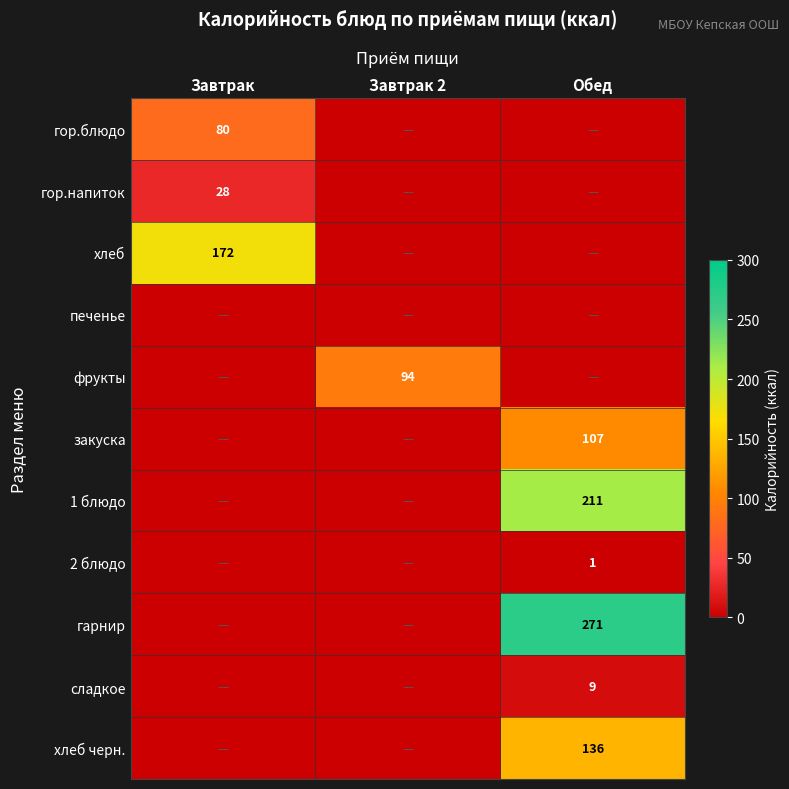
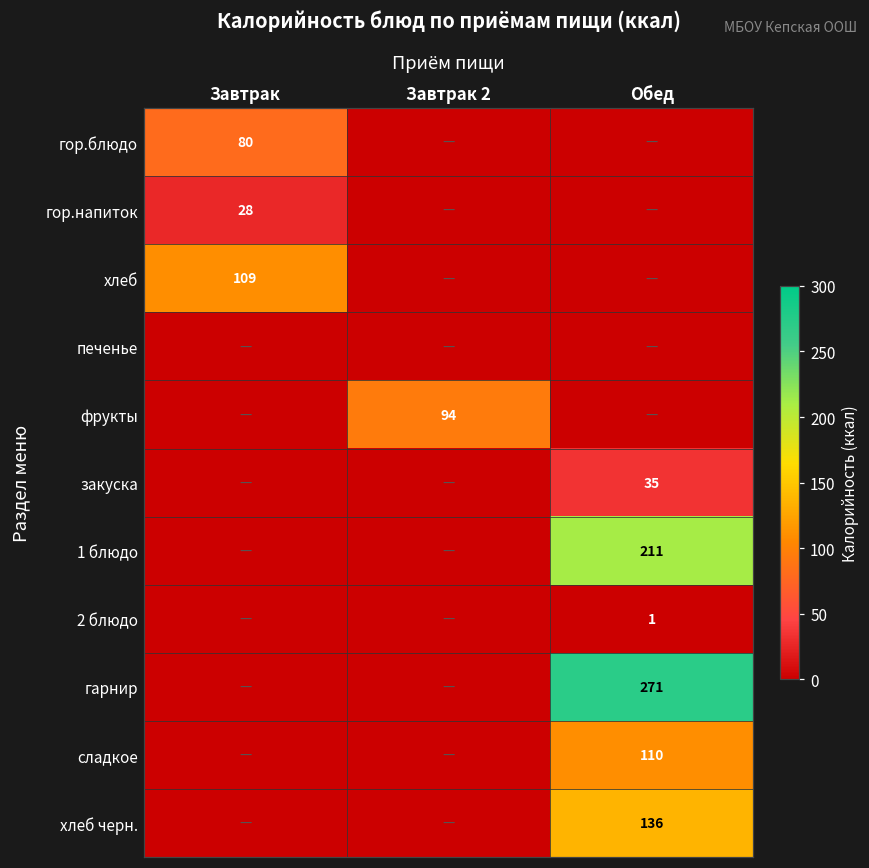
хлеб, Завтрак: 172 -> 109
закуска, Обед: 107 -> 35
сладкое, Обед: 9 -> 110
